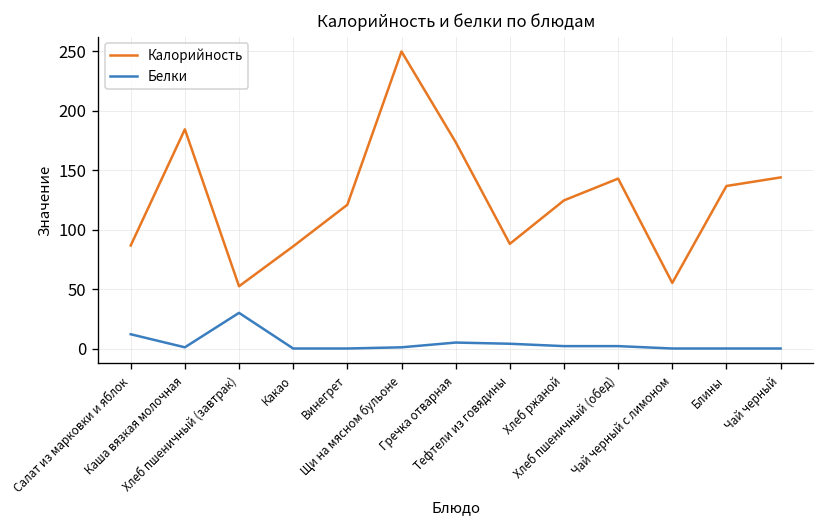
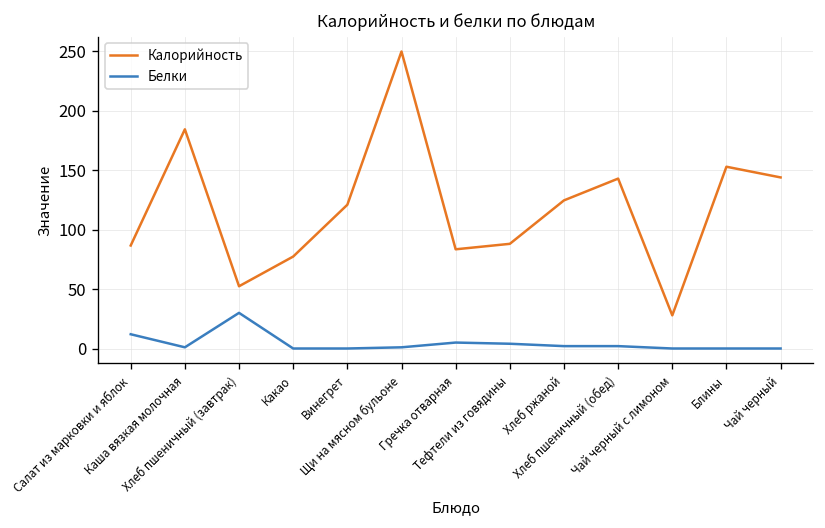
Калорийность, Какао: 90 -> 80
Калорийность, Гречка отварная: 170 -> 80
Калорийность, Чай черный с лимоном: 60 -> 30
Калорийность, Блины: 140 -> 150
